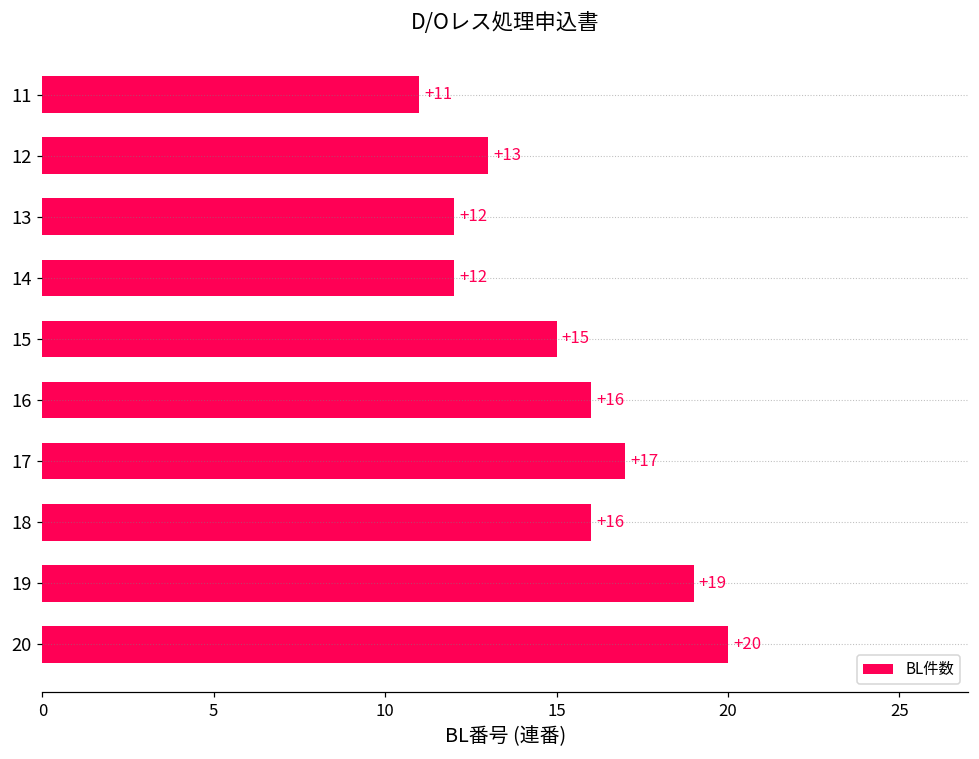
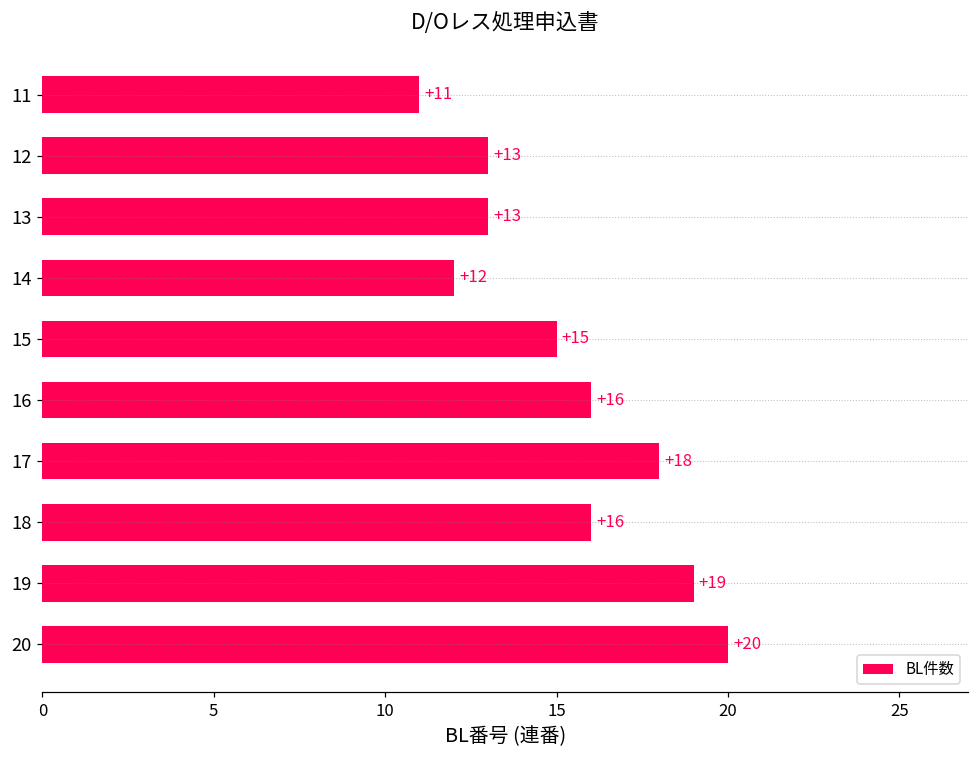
13: +12 -> +13
17: +17 -> +18
